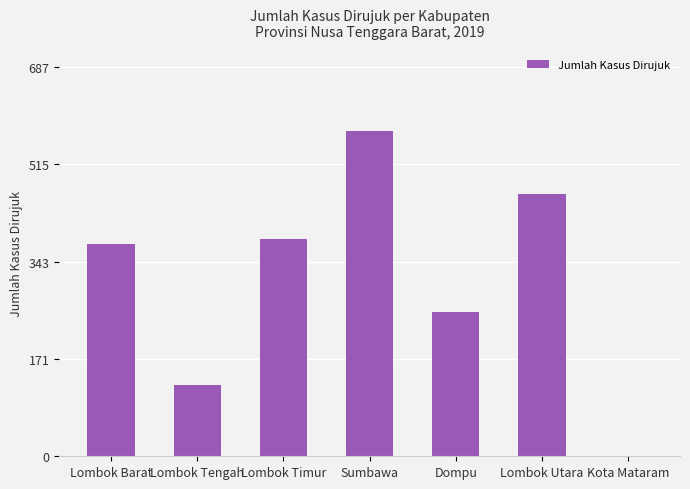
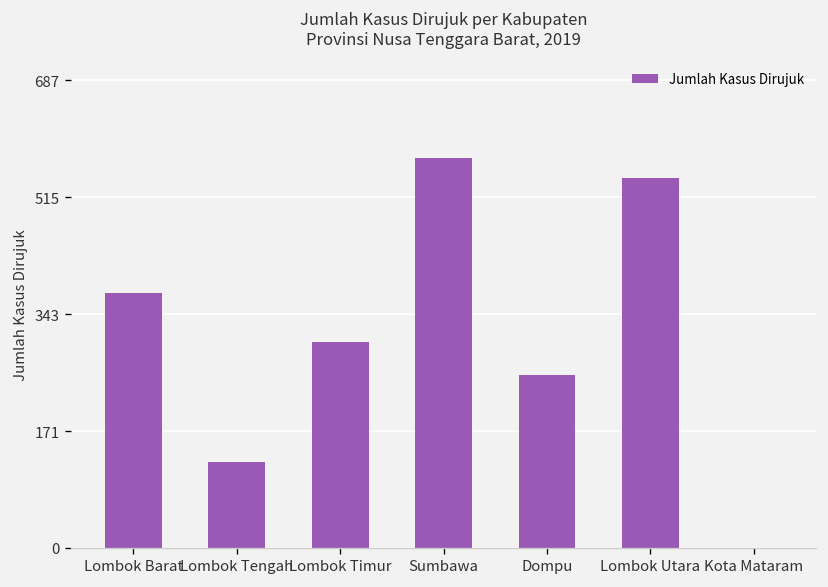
Lombok Timur: 380 -> 300
Lombok Utara: 460 -> 540
